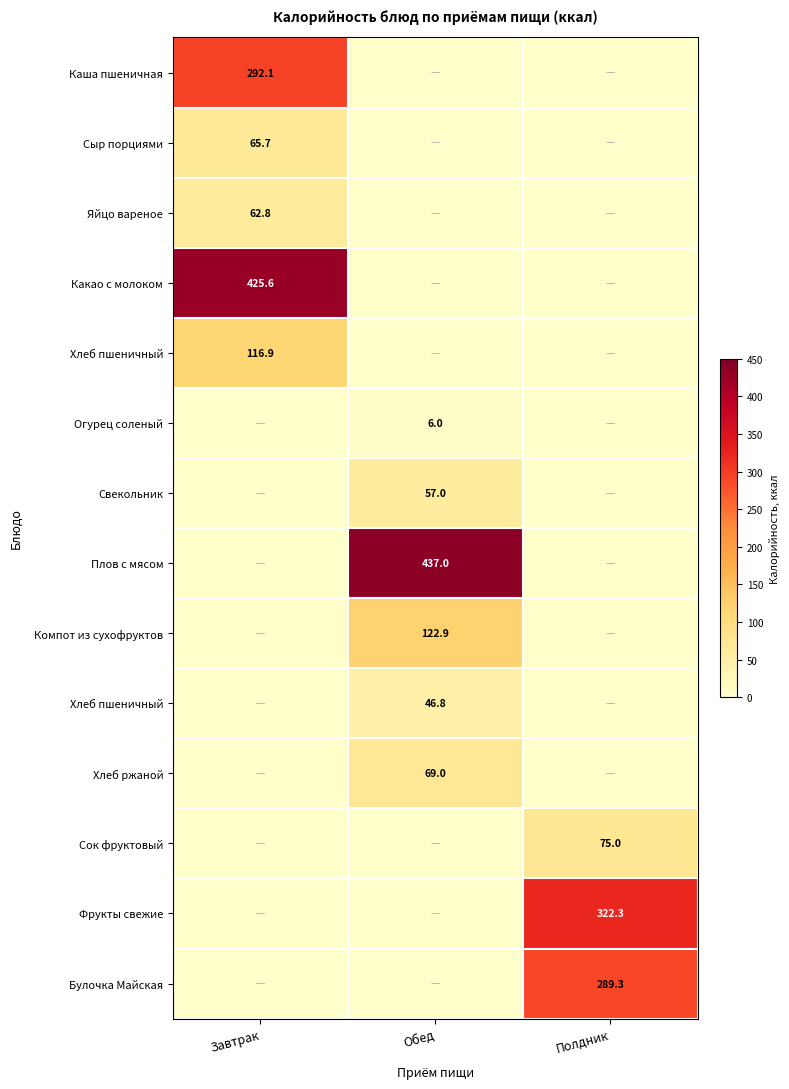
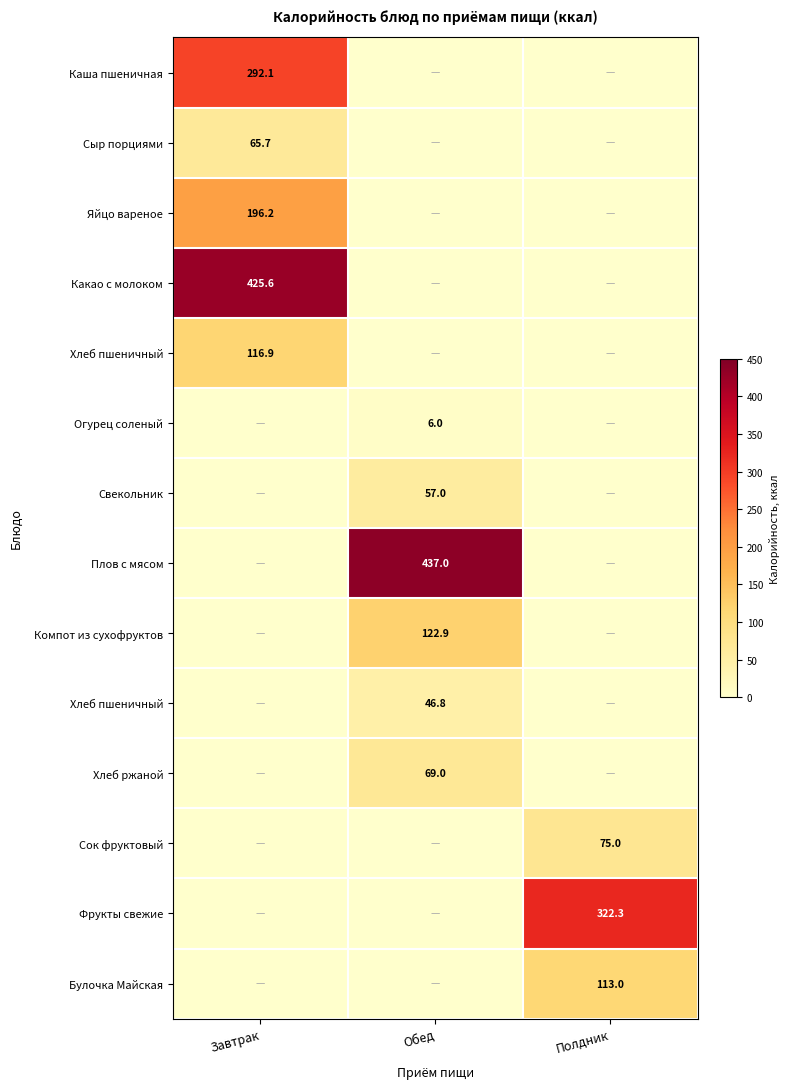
Яйцо вареное, Завтрак: 62.8 -> 196.2
Булочка Майская, Полдник: 289.3 -> 113.0
